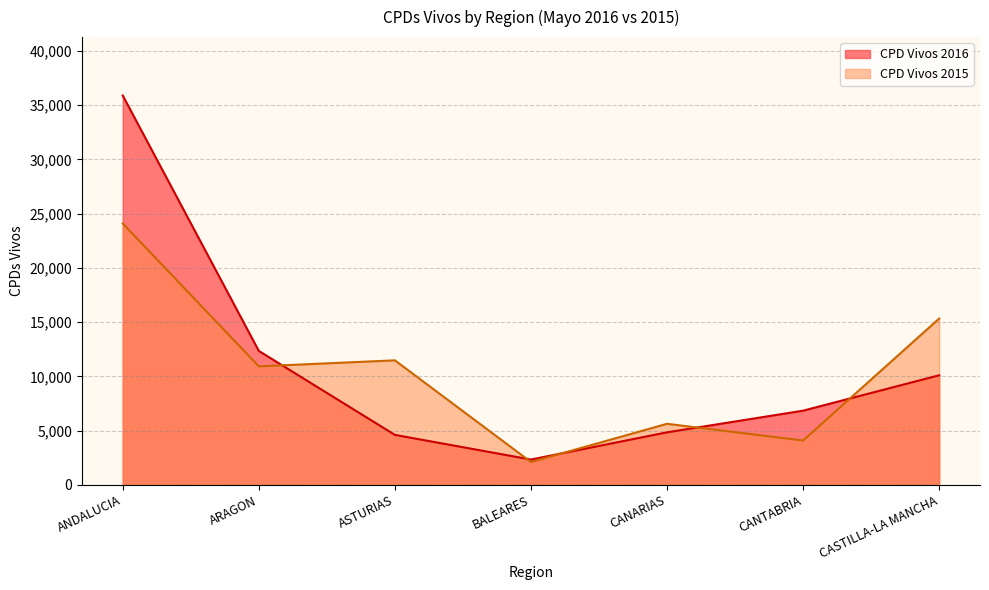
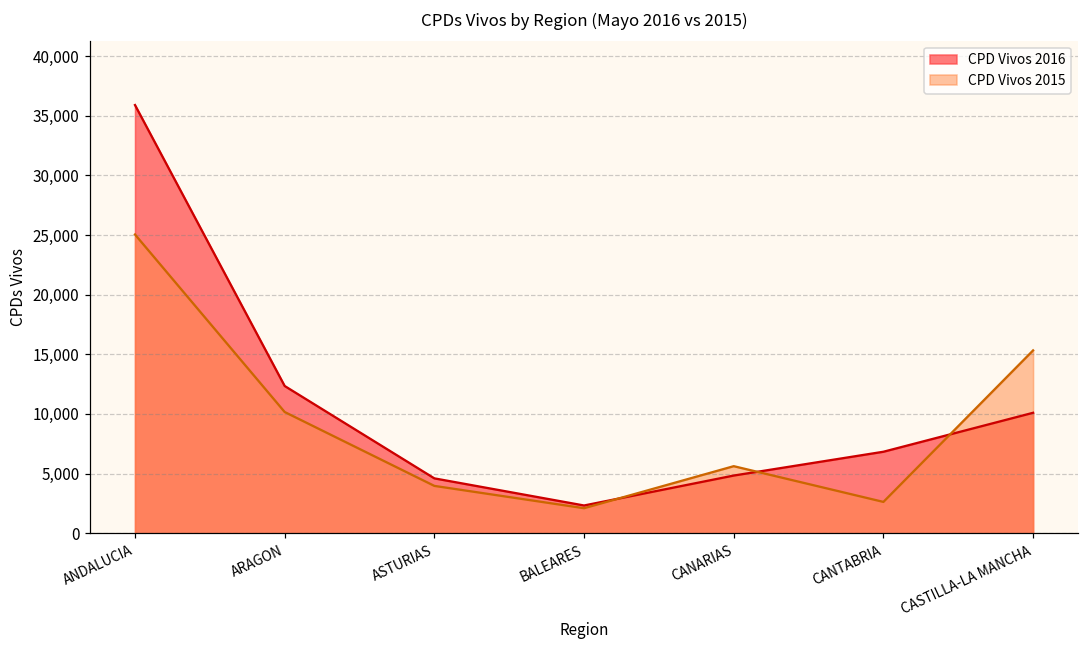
CPD Vivos 2015, ANDALUCIA: 24,100 -> 25,000
CPD Vivos 2015, ARAGON: 10,900 -> 10,200
CPD Vivos 2015, ASTURIAS: 11,500 -> 4,000
CPD Vivos 2015, CANTABRIA: 4,100 -> 2,600
